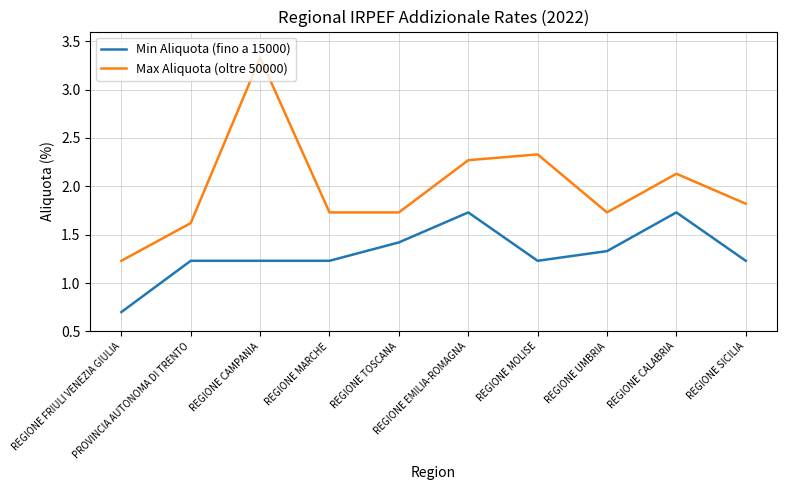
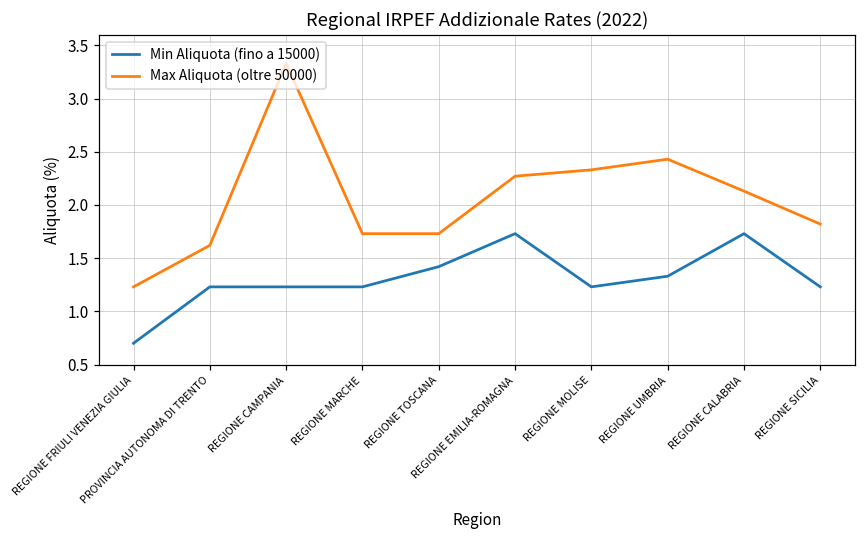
Max Aliquota (oltre 50000), REGIONE UMBRIA: 1.7 -> 2.4
